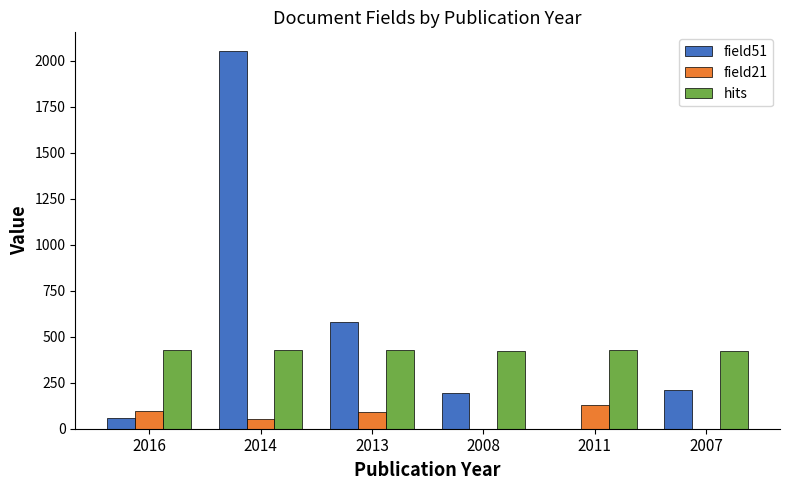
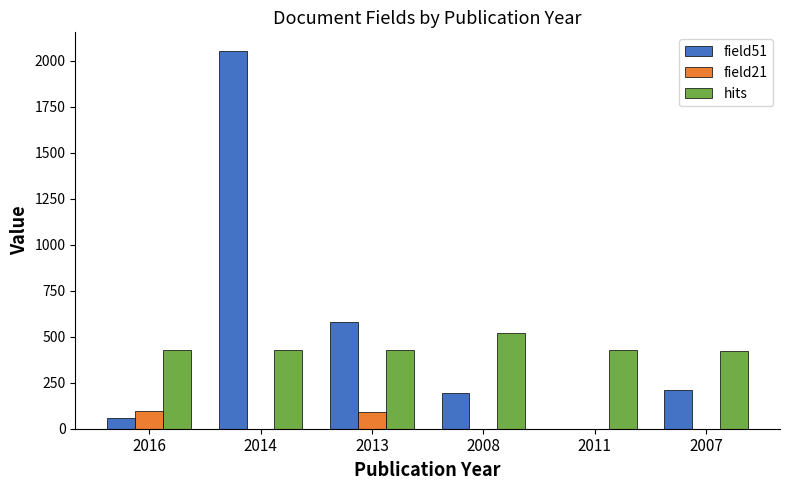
field21, 2014: 50 -> 0
hits, 2008: 420 -> 520
field21, 2011: 130 -> 0
